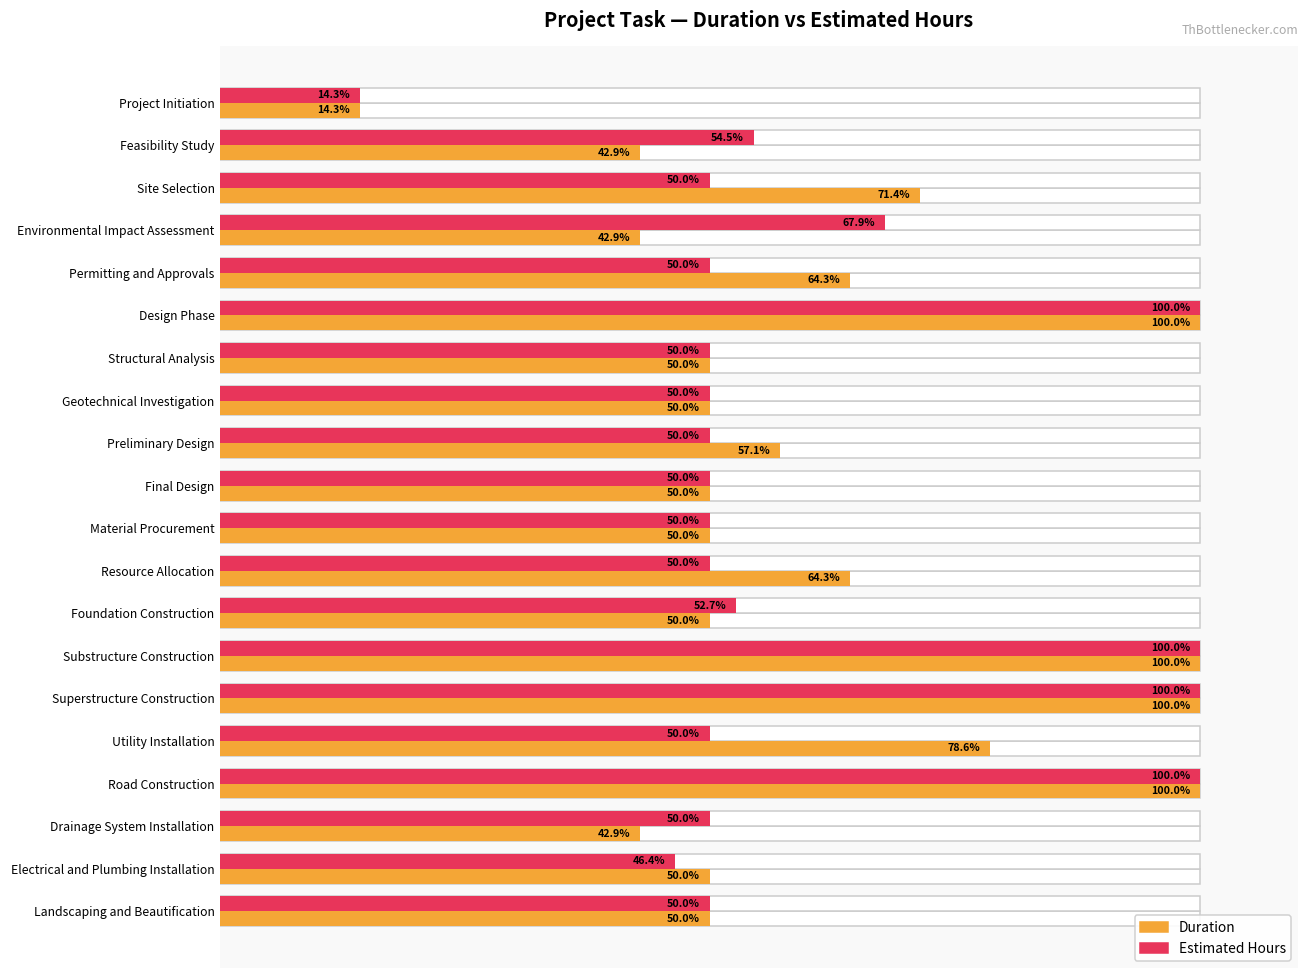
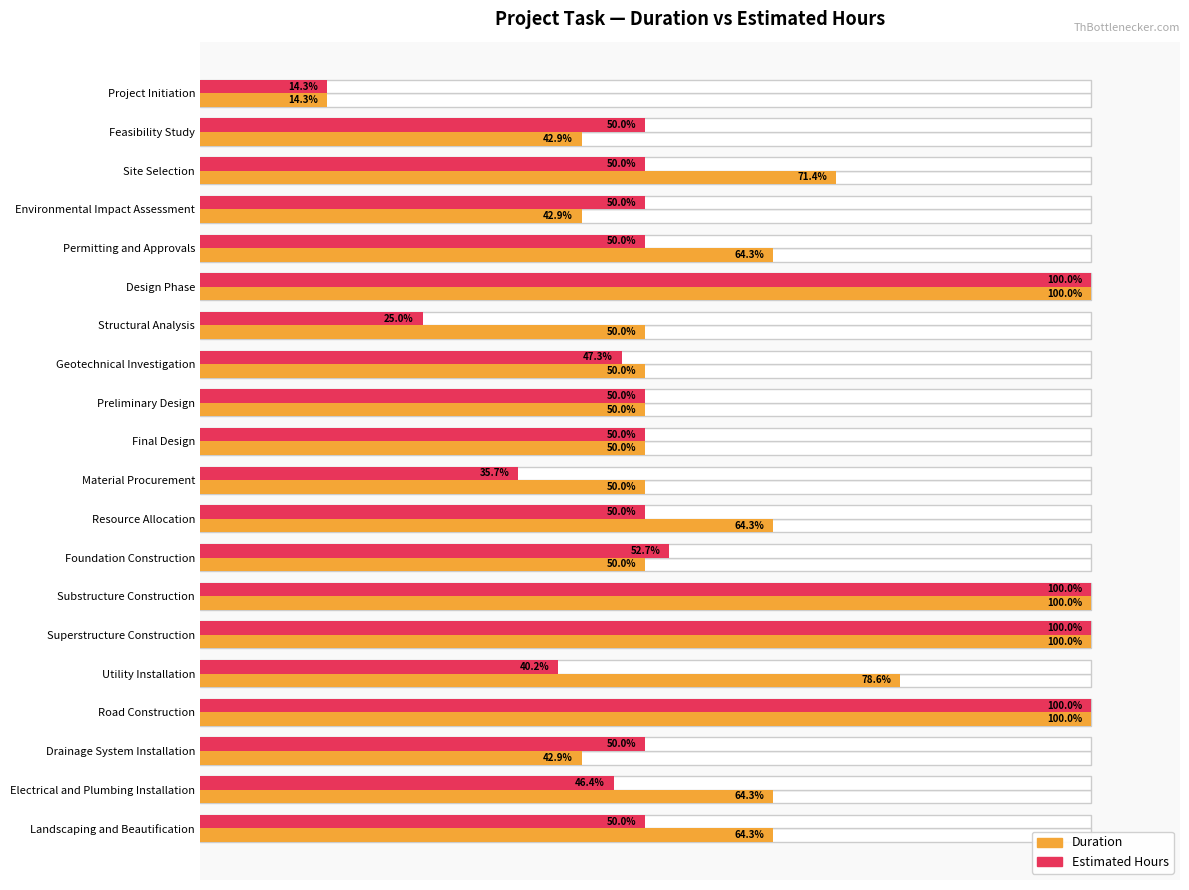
Estimated Hours, Feasibility Study: 54.5% -> 50.0%
Estimated Hours, Environmental Impact Assessment: 67.9% -> 50.0%
Estimated Hours, Structural Analysis: 50.0% -> 25.0%
Estimated Hours, Geotechnical Investigation: 50.0% -> 47.3%
Duration, Preliminary Design: 57.1% -> 50.0%
Estimated Hours, Material Procurement: 50.0% -> 35.7%
Estimated Hours, Utility Installation: 50.0% -> 40.2%
Duration, Electrical and Plumbing Installation: 50.0% -> 64.3%
Duration, Landscaping and Beautification: 50.0% -> 64.3%
